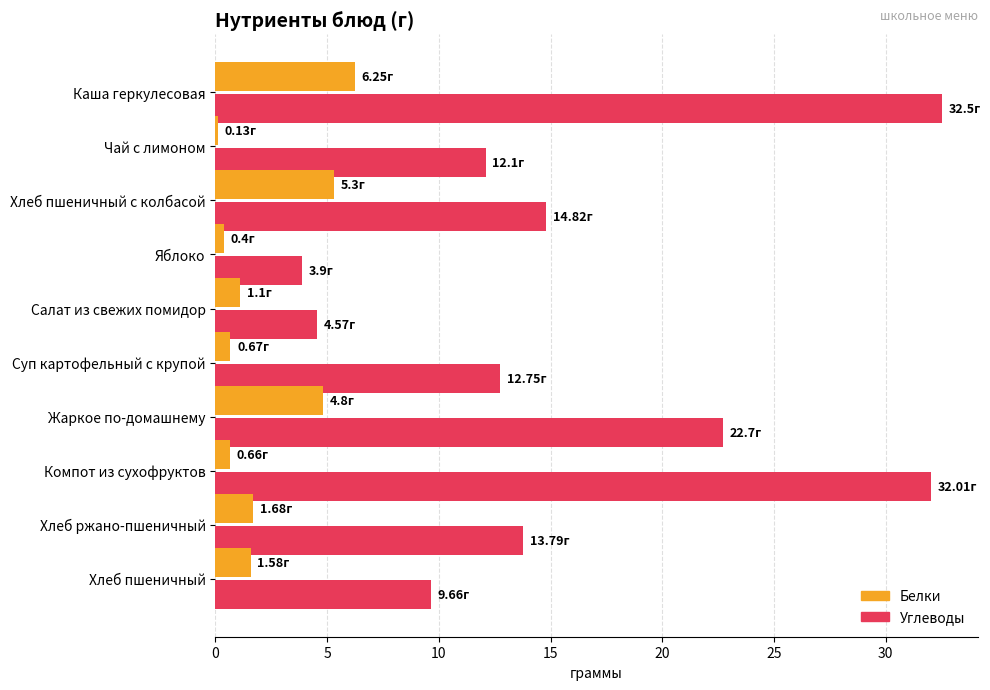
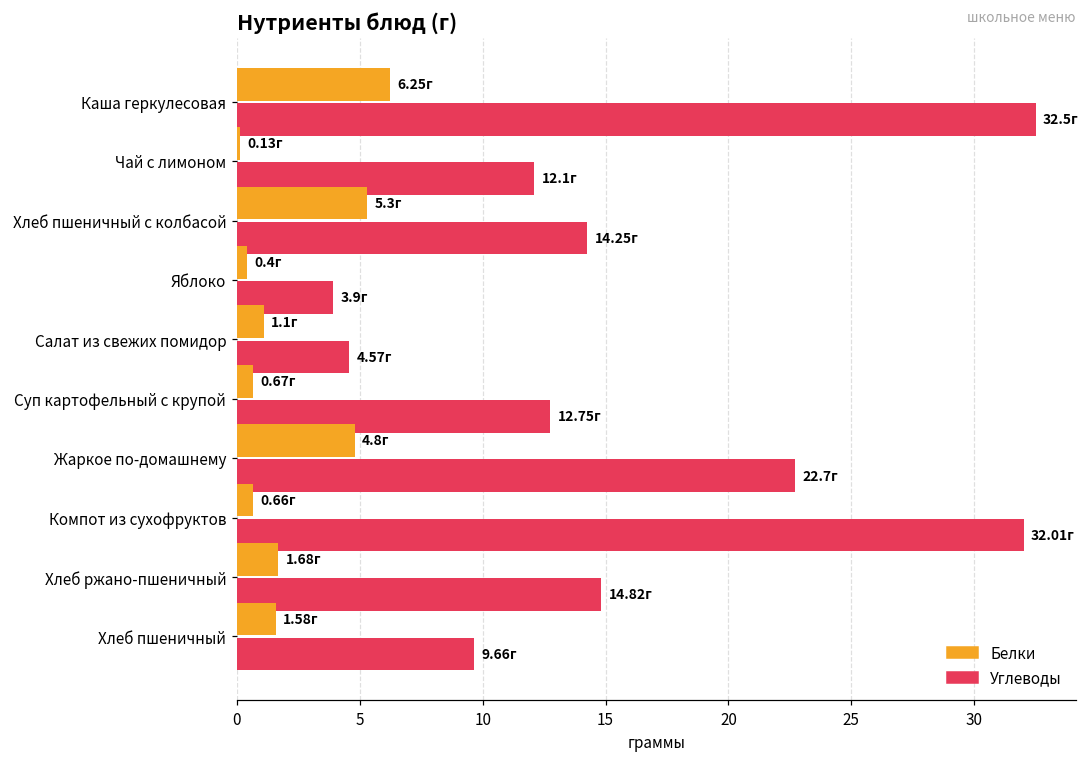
Углеводы, Хлеб пшеничный с колбасой: 14.82г -> 14.25г
Углеводы, Хлеб ржано-пшеничный: 13.79г -> 14.82г
